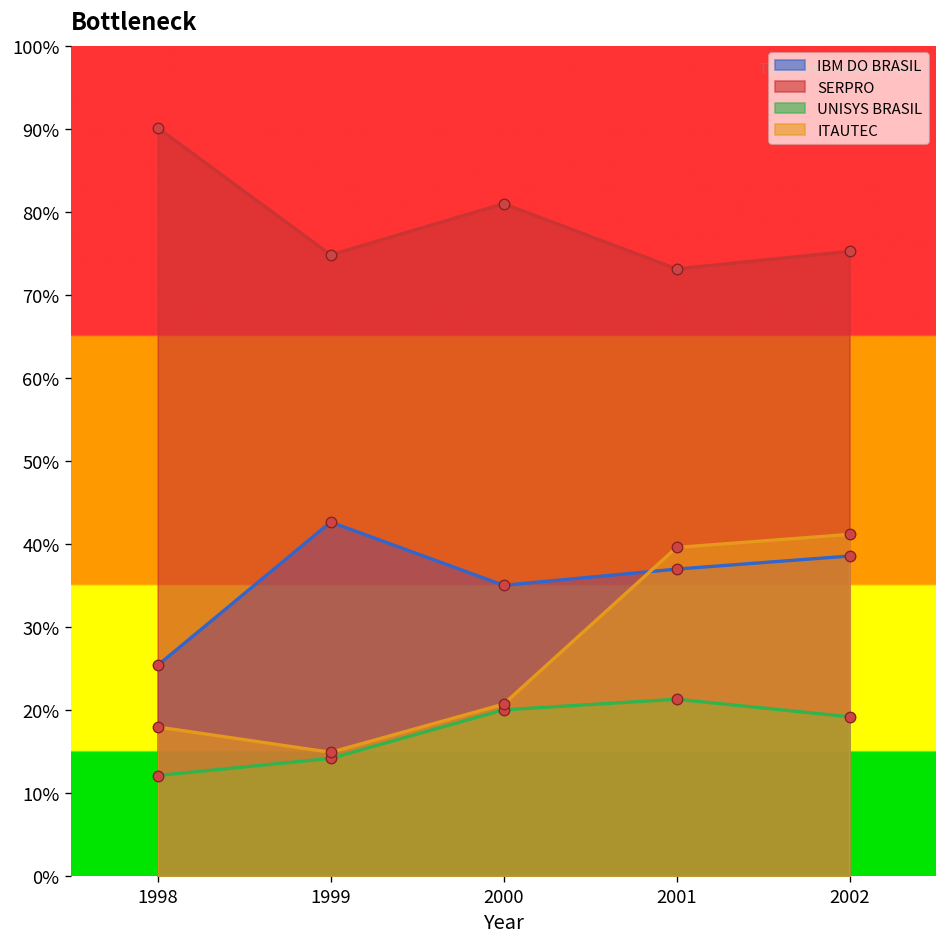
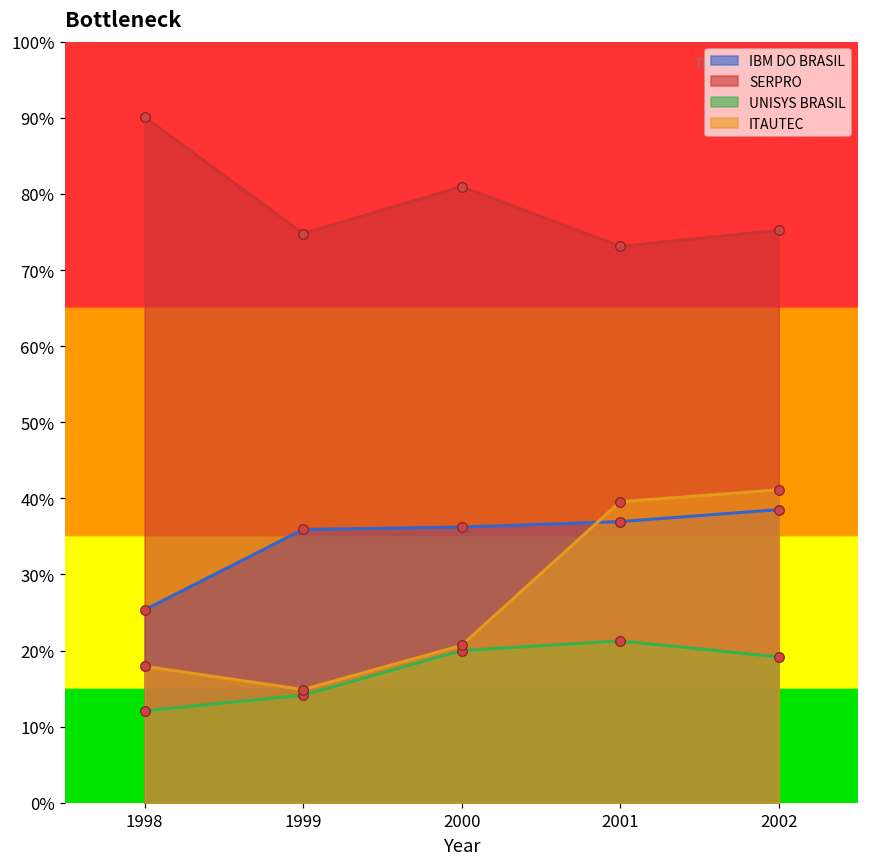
IBM DO BRASIL, 1999: 43% -> 36%
IBM DO BRASIL, 2000: 35% -> 36%
